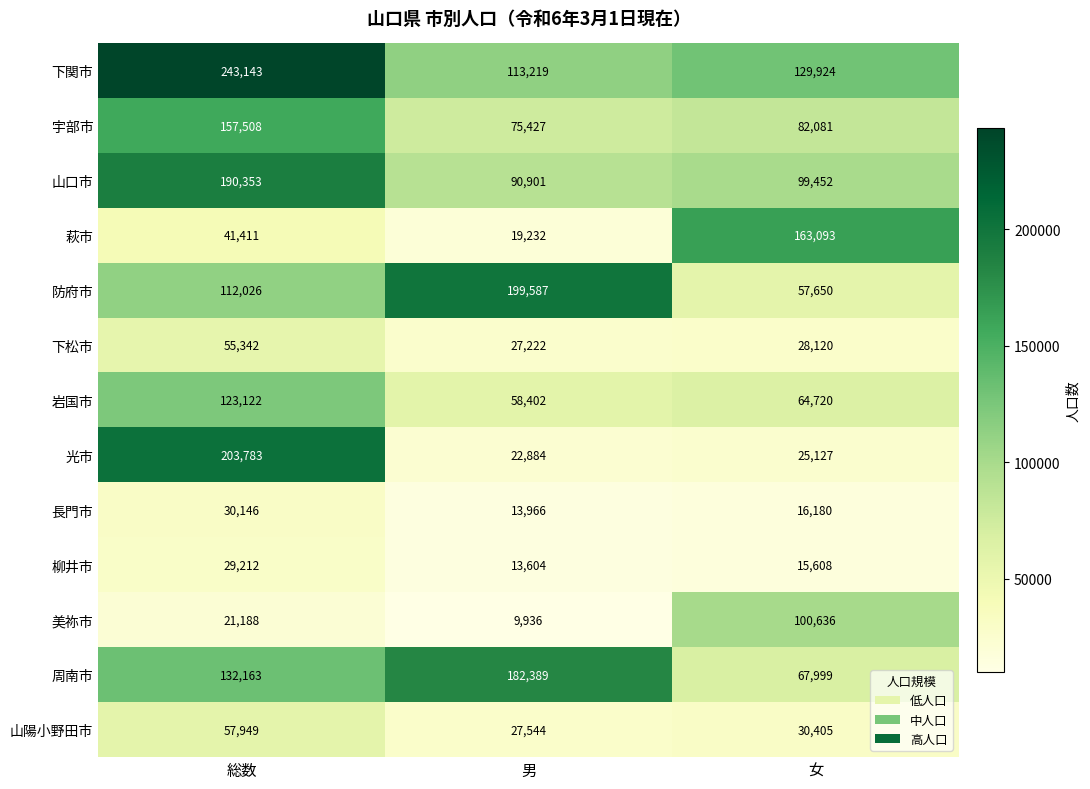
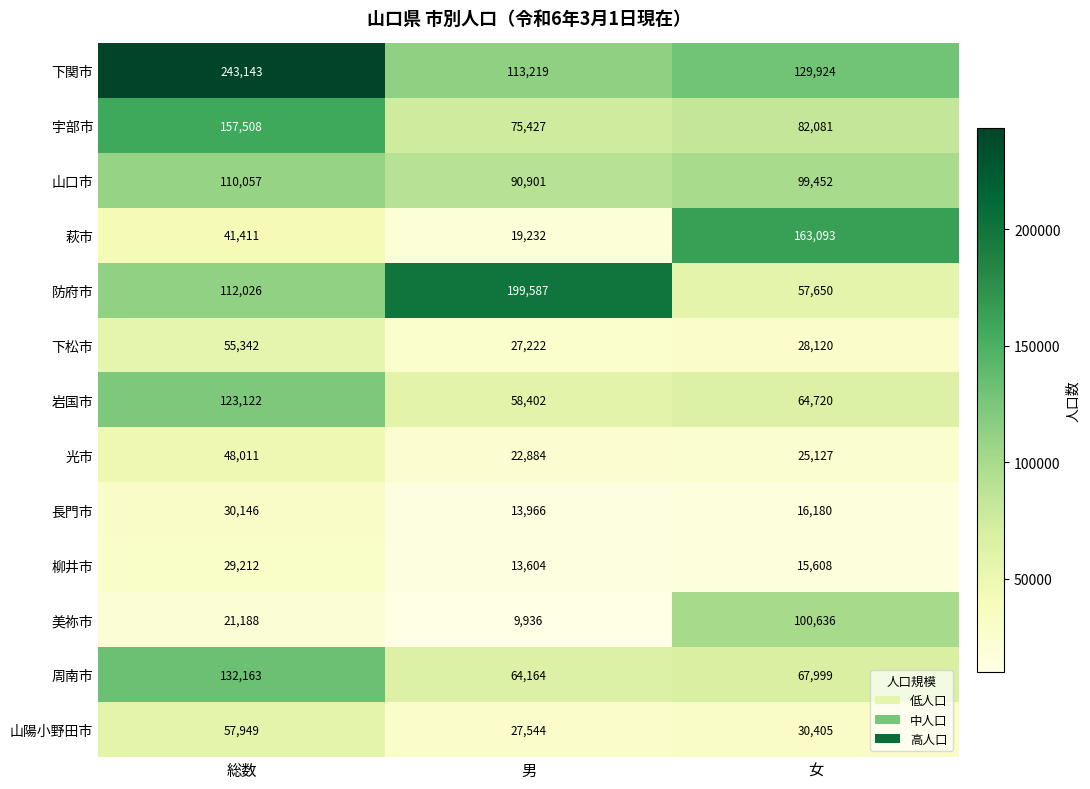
山口市, 総数: 190,353 -> 110,057
光市, 総数: 203,783 -> 48,011
周南市, 男: 182,389 -> 64,164
